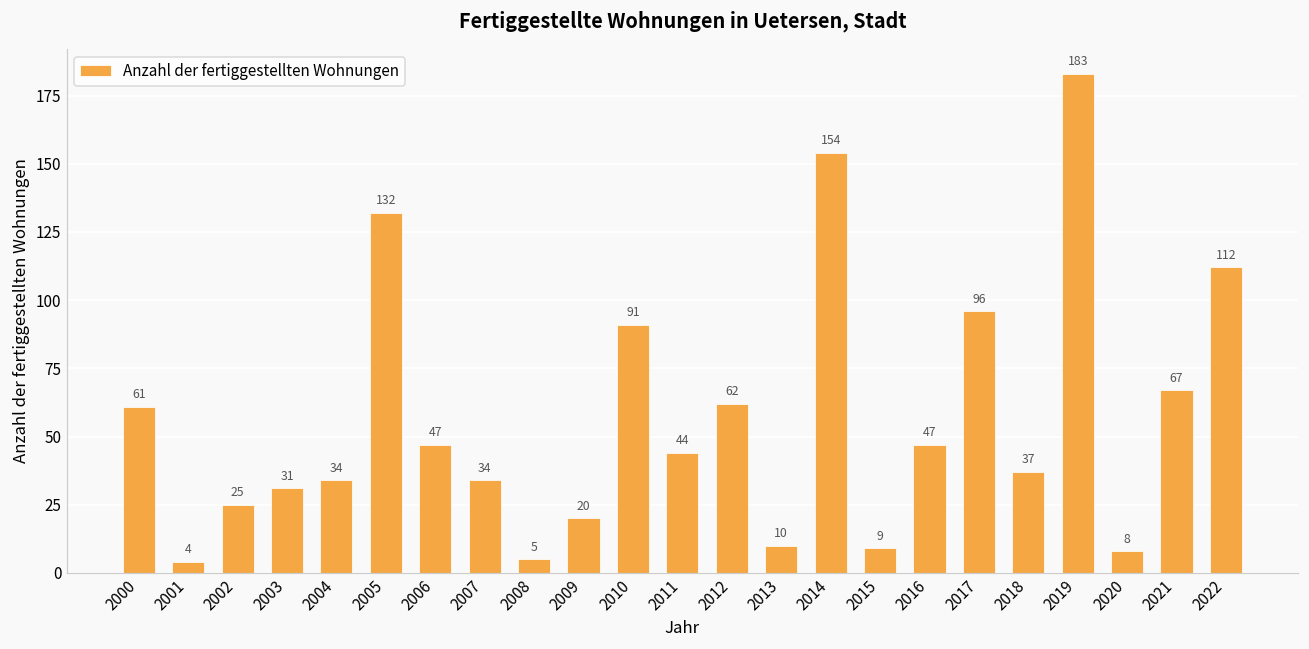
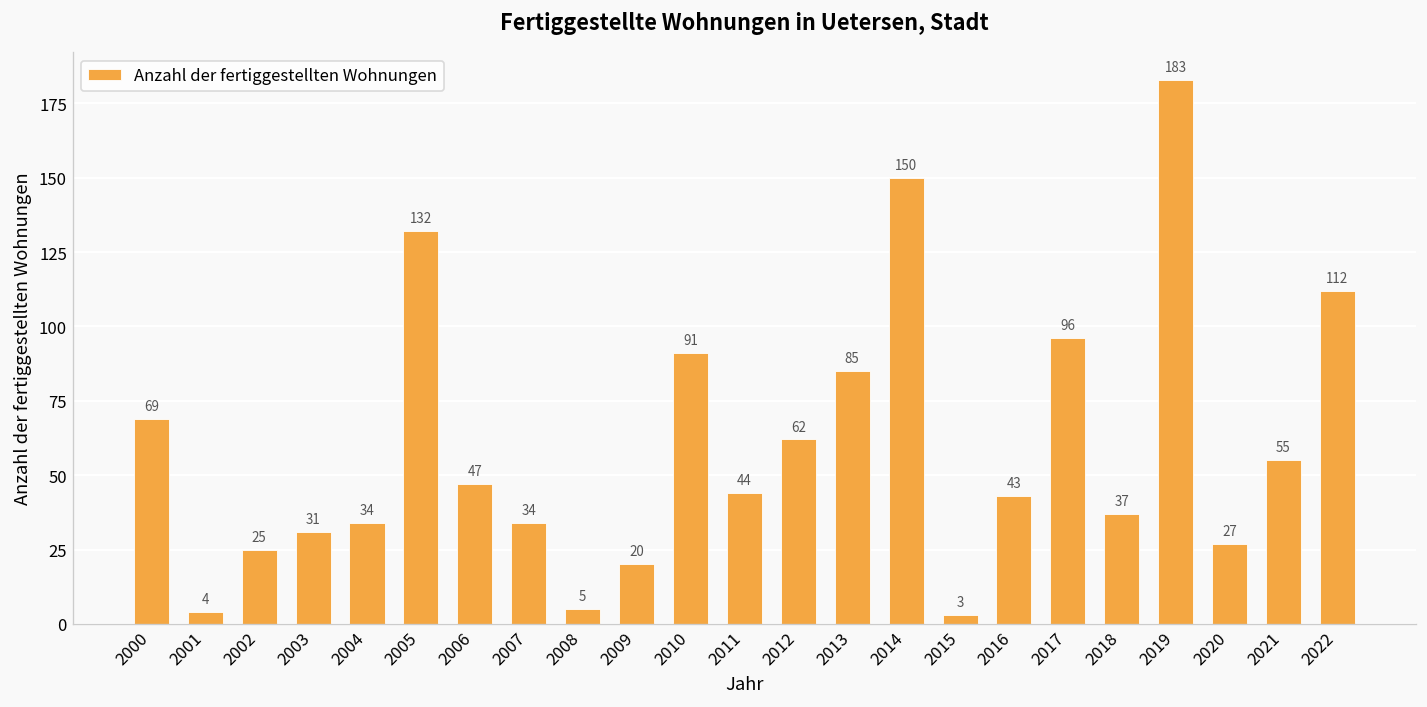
2000: 61 -> 69
2013: 10 -> 85
2014: 154 -> 150
2015: 9 -> 3
2016: 47 -> 43
2020: 8 -> 27
2021: 67 -> 55
